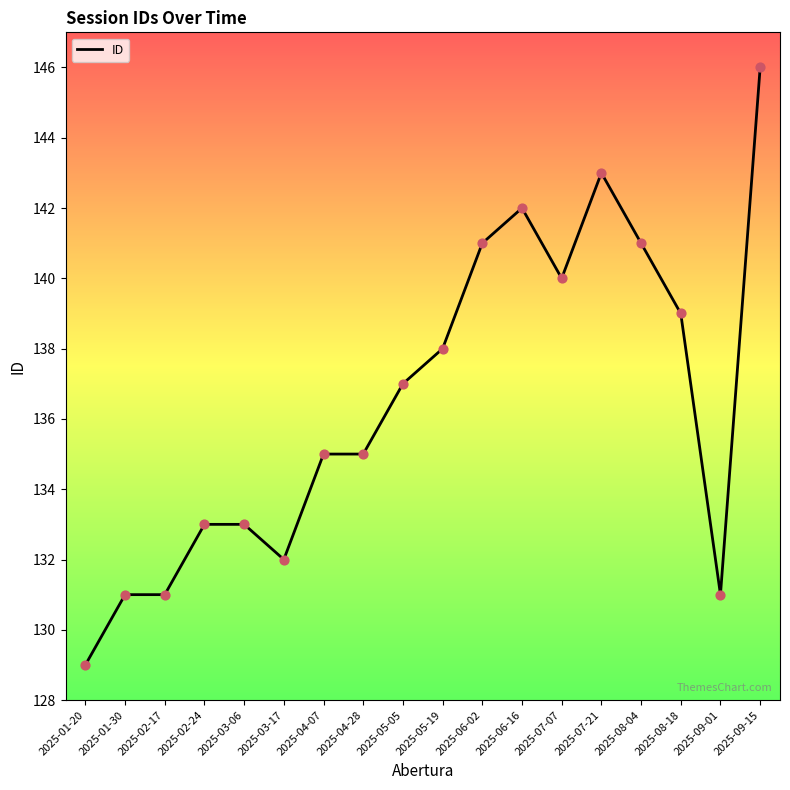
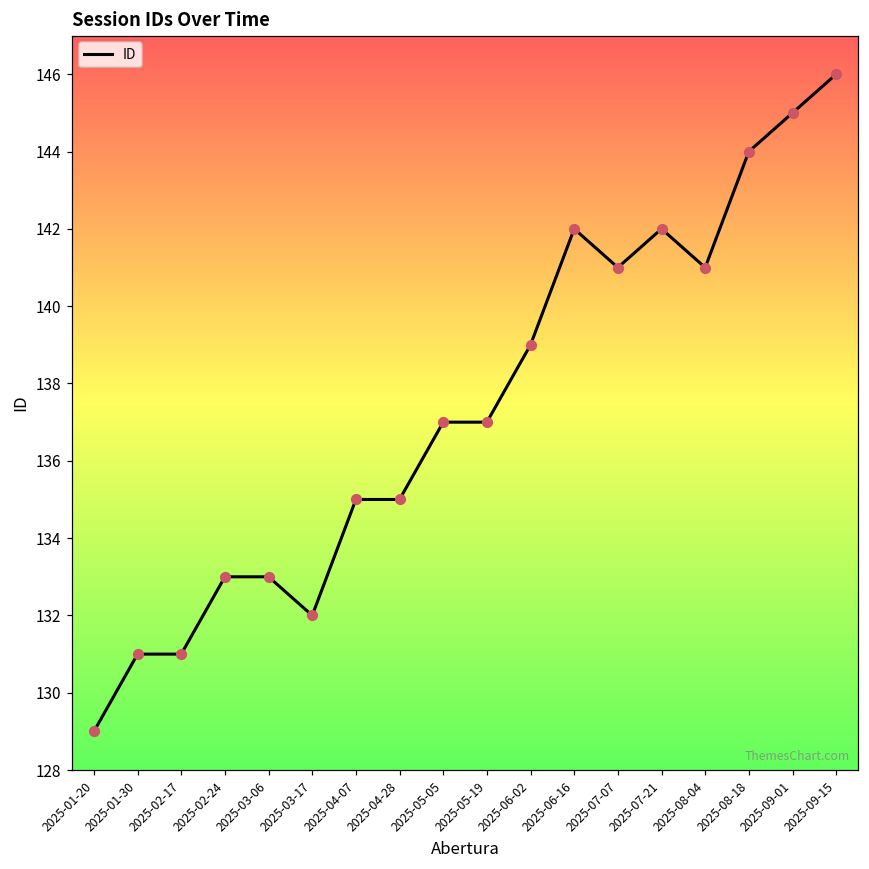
2025-05-19: 138 -> 137
2025-06-02: 141 -> 139
2025-07-07: 140 -> 141
2025-07-21: 143 -> 142
2025-08-18: 139 -> 144
2025-09-01: 131 -> 145
